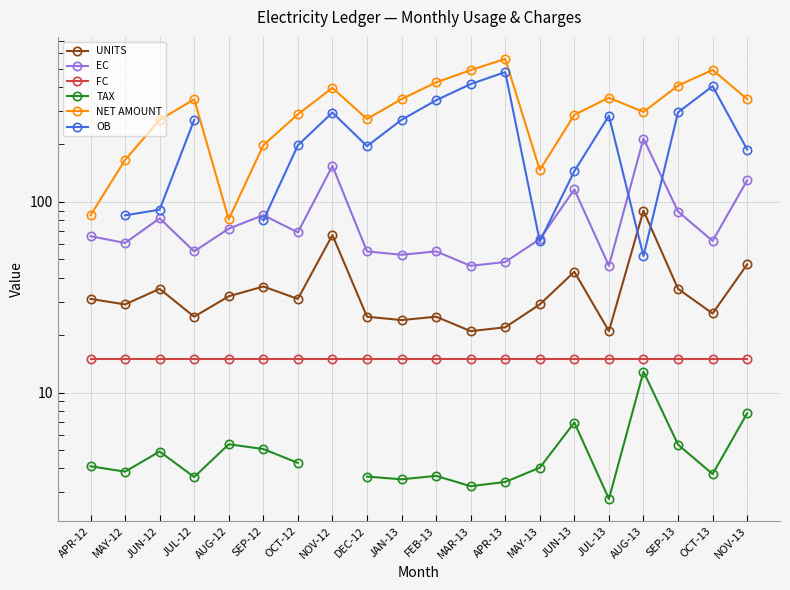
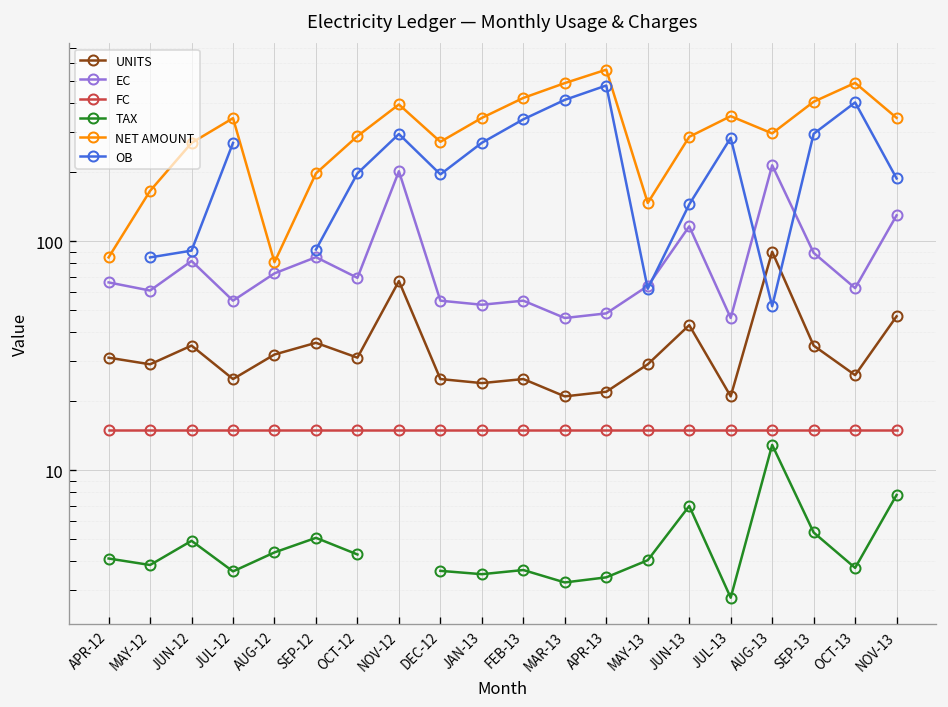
TAX, AUG-12: 5.4 -> 4.4
OB, SEP-12: 80 -> 90
EC, NOV-12: 150 -> 200
